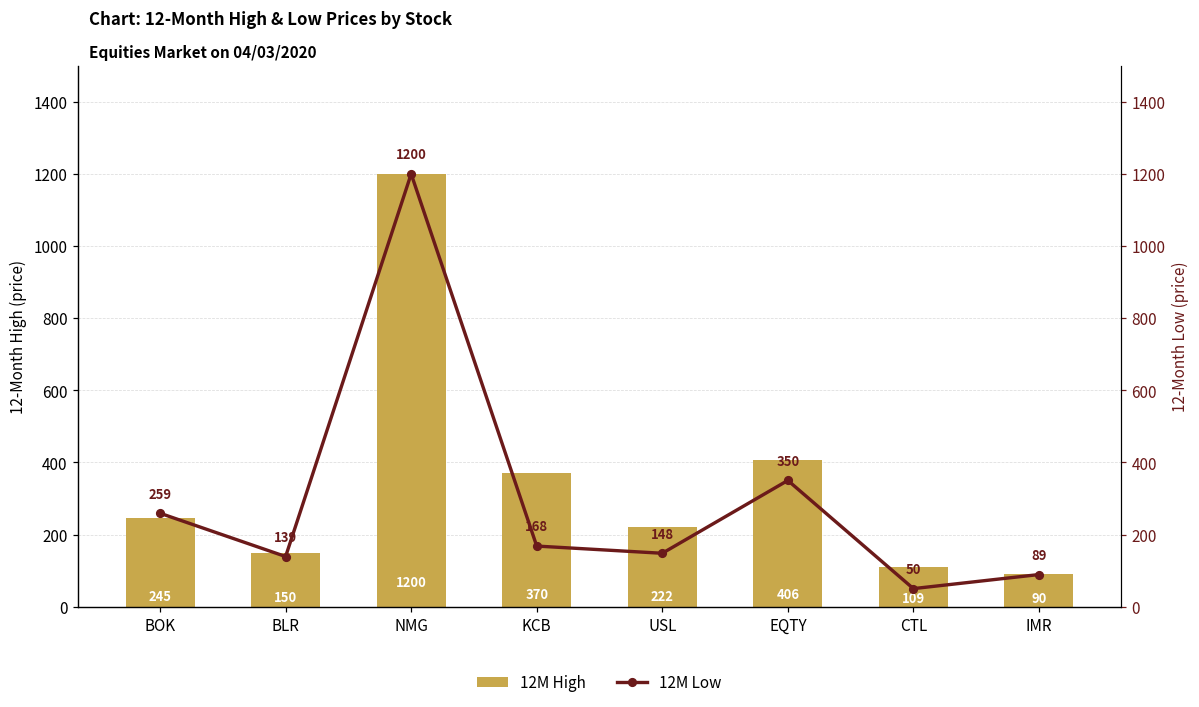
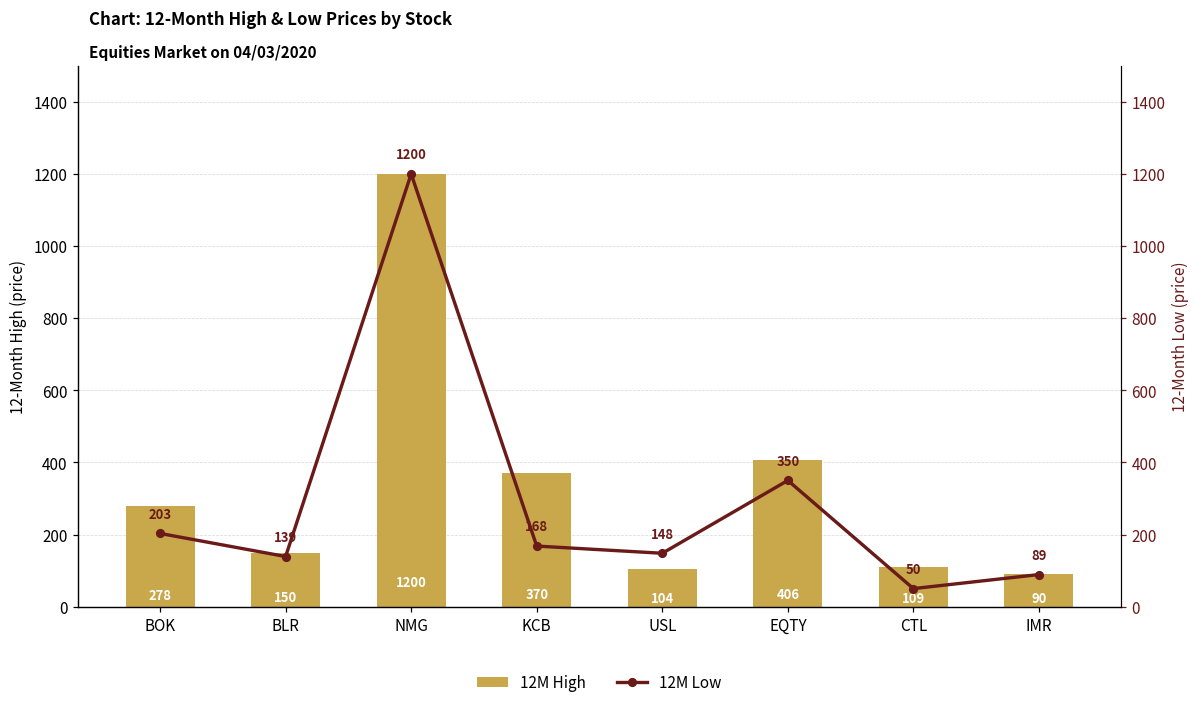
12M High, BOK: 245 -> 278
12M High, USL: 222 -> 104
12M Low, BOK: 259 -> 203
